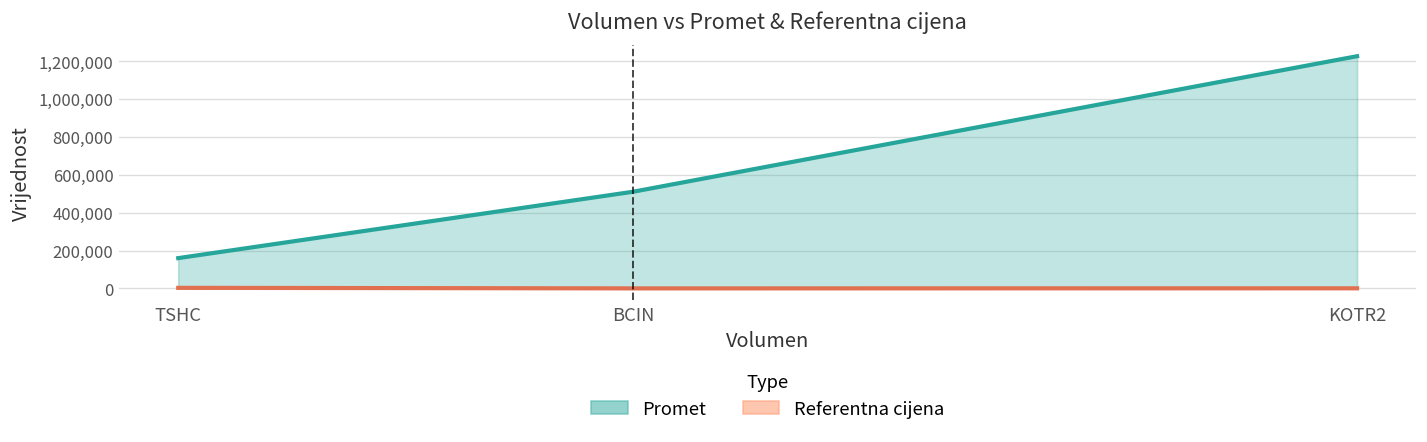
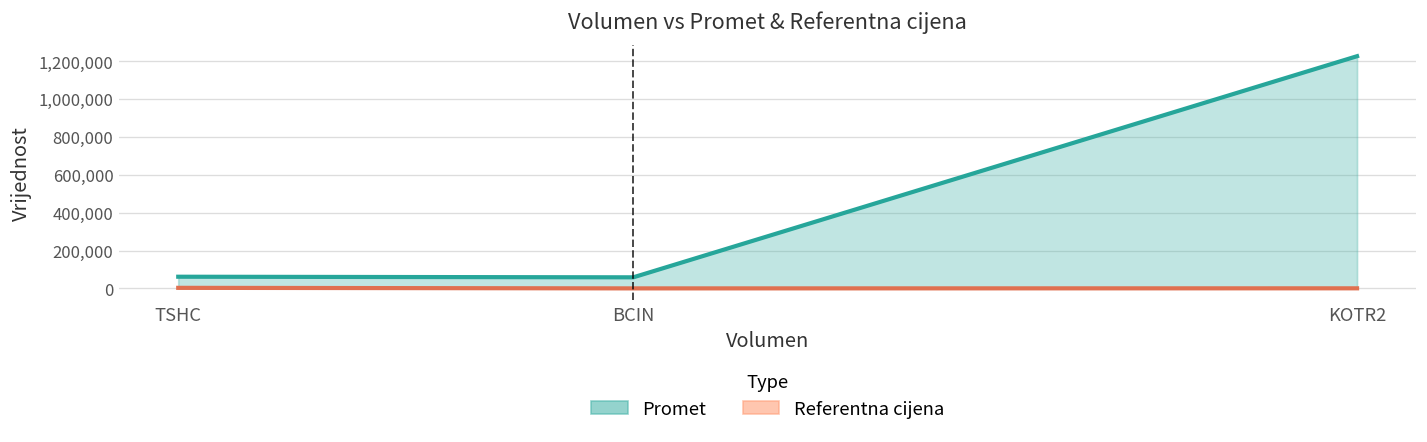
Promet, TSHC: 160,000 -> 60,000
Promet, BCIN: 510,000 -> 60,000
